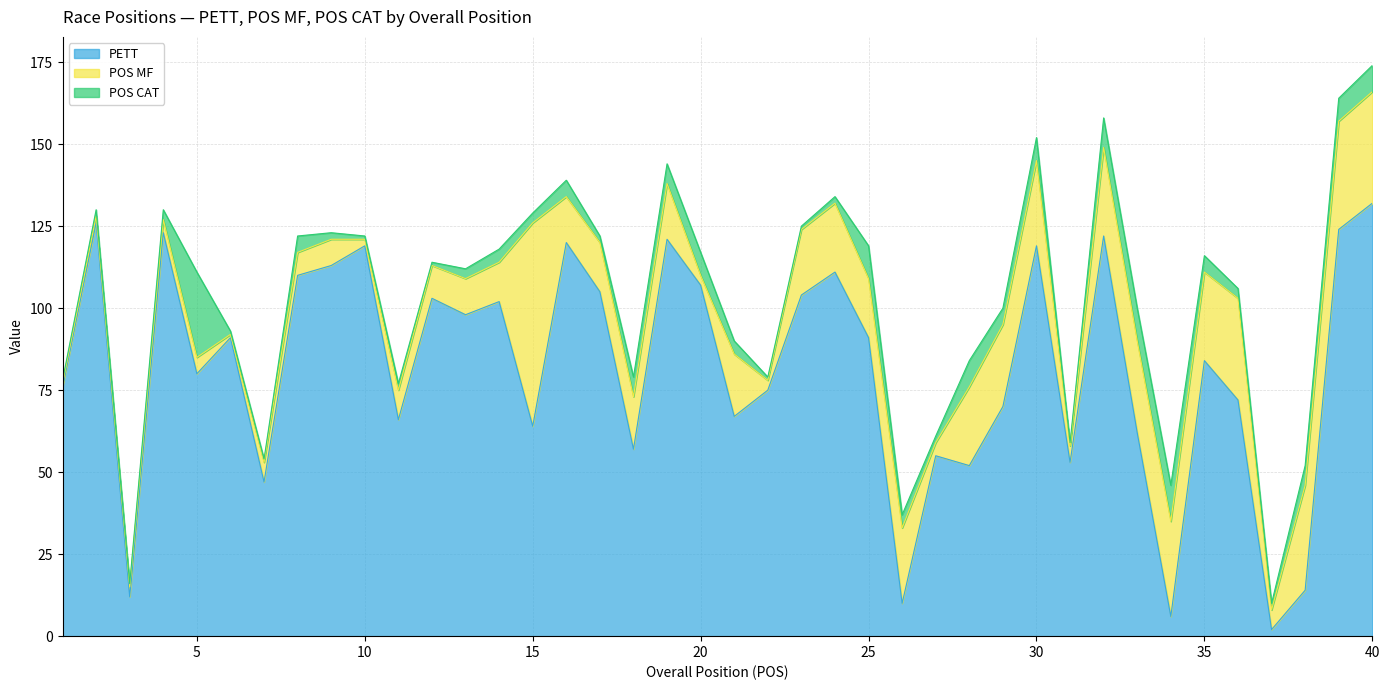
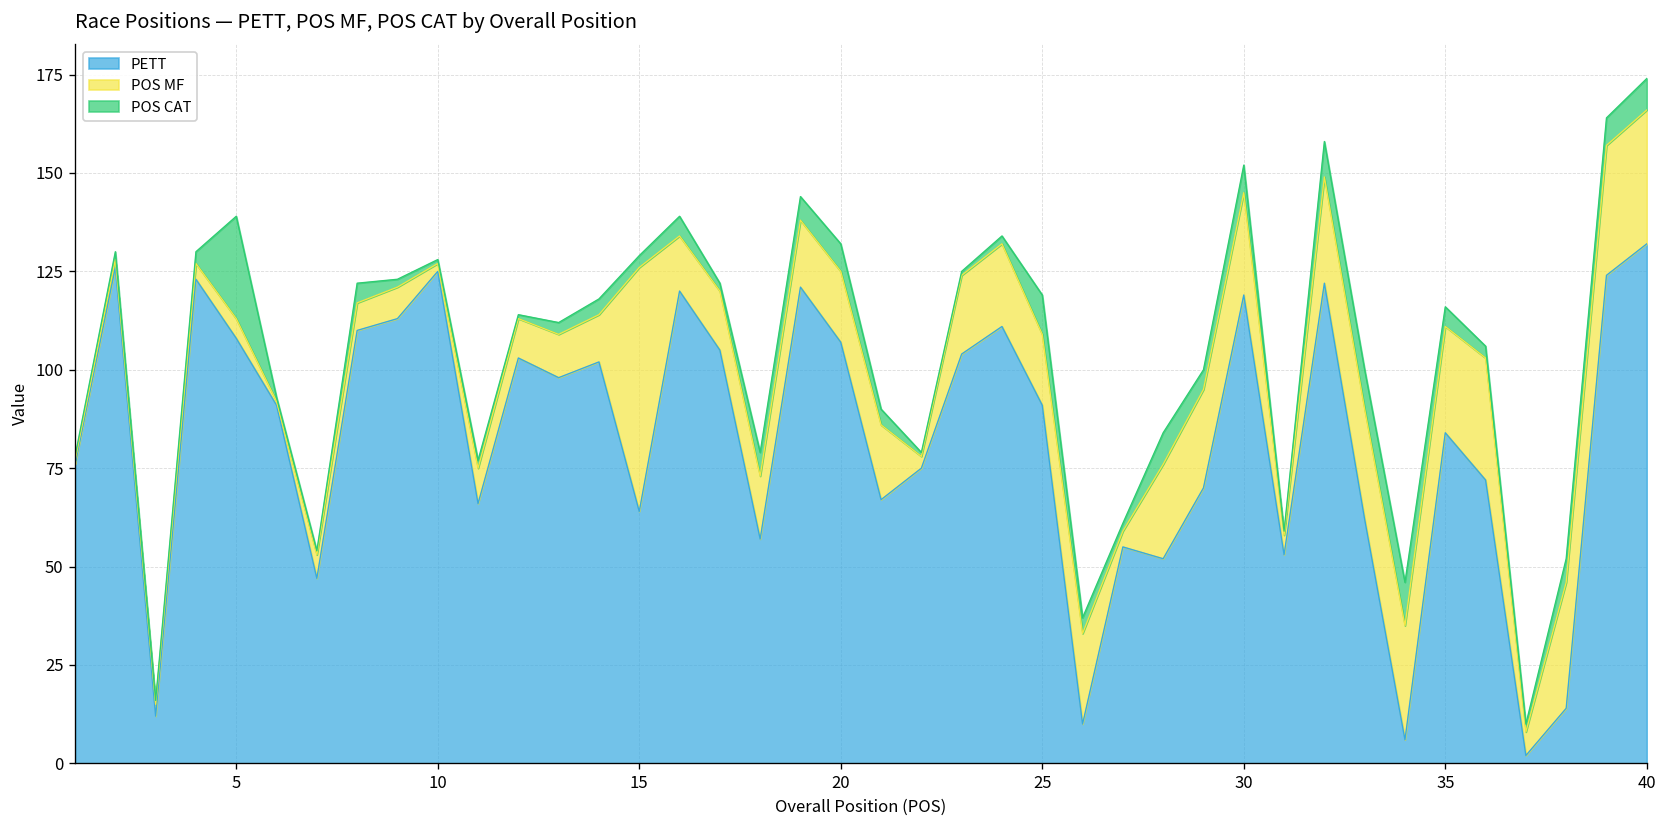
PETT, 5: 80 -> 108
PETT, 10: 119 -> 125
POS MF, 20: 3 -> 18
